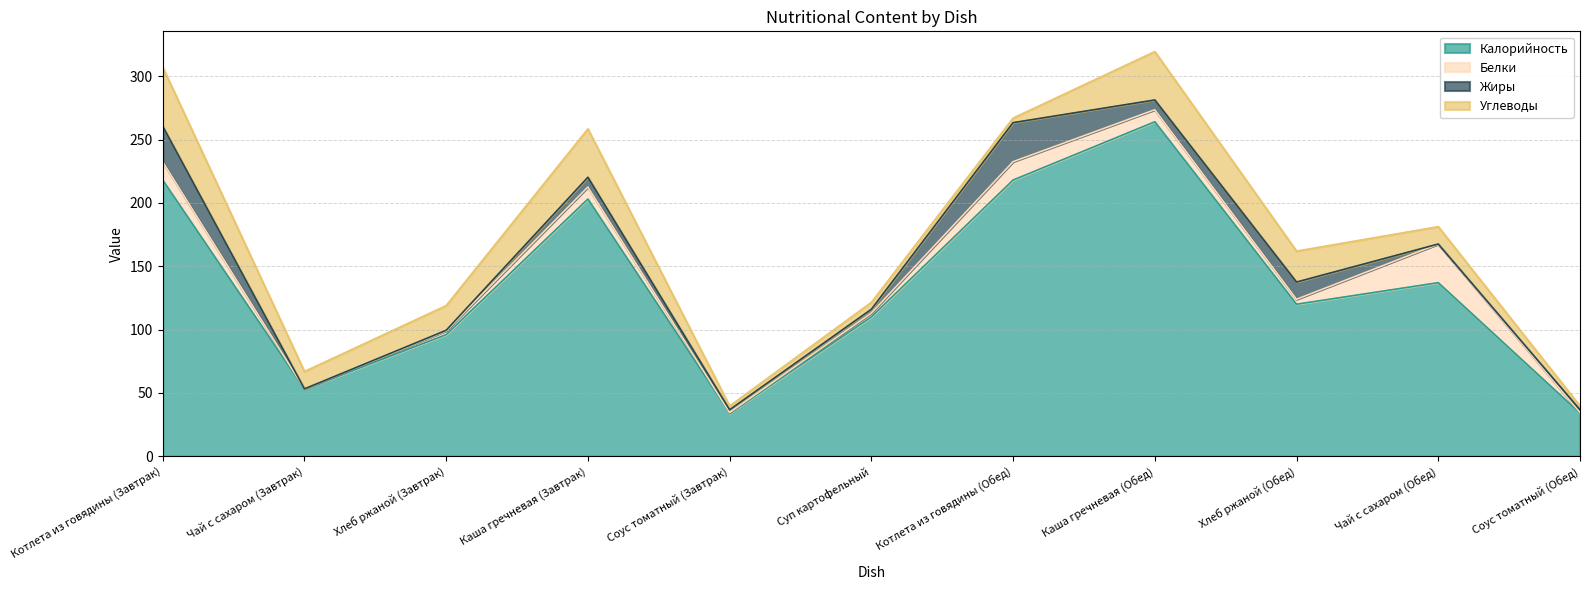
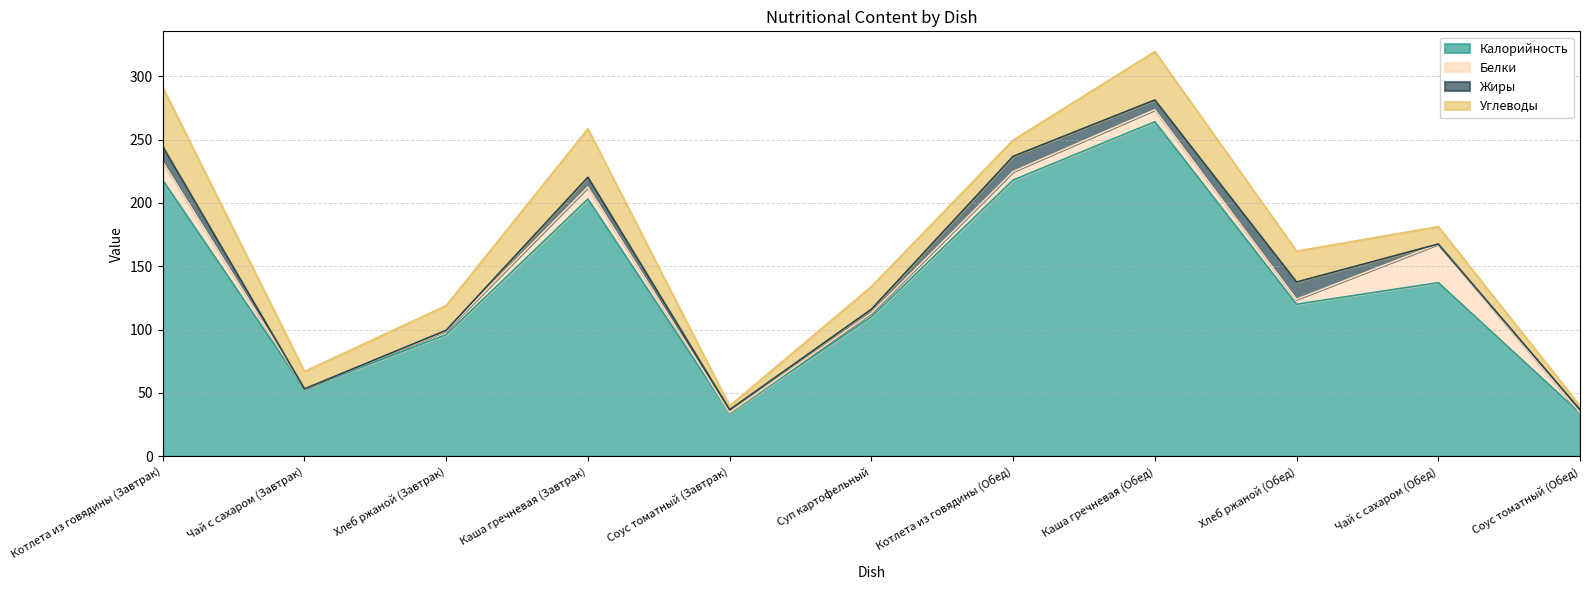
Жиры, Котлета из говядины (Завтрак): 28 -> 12
Углеводы, Суп картофельный: 5 -> 18
Белки, Котлета из говядины (Обед): 15 -> 7
Жиры, Котлета из говядины (Обед): 31 -> 12
Углеводы, Котлета из говядины (Обед): 4 -> 13
